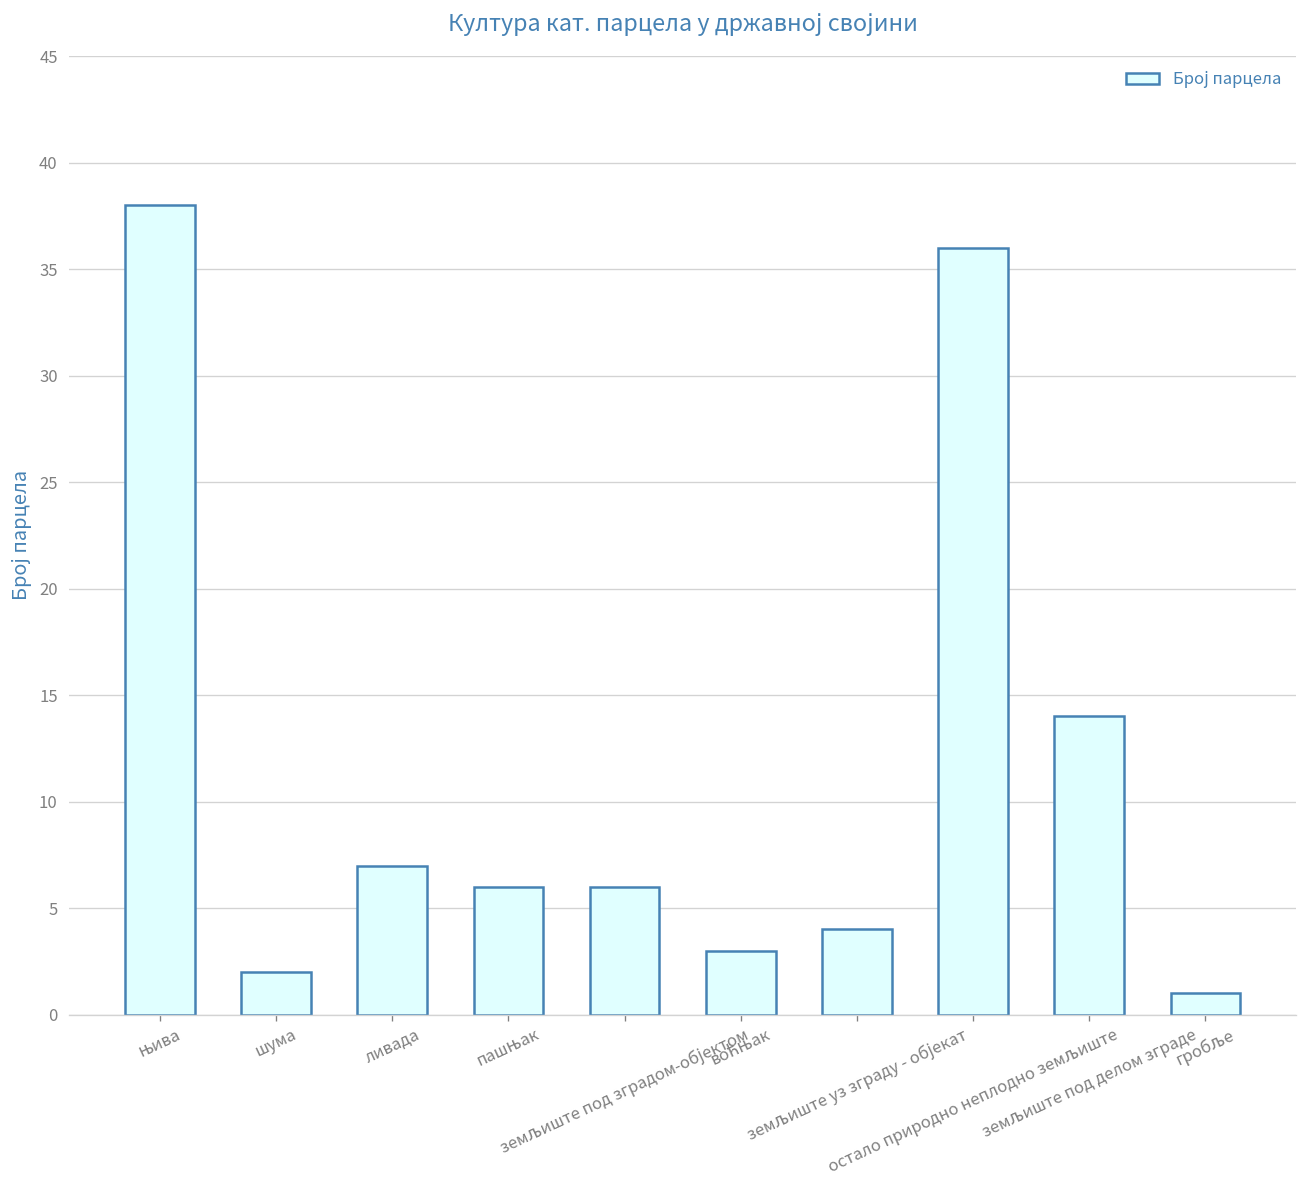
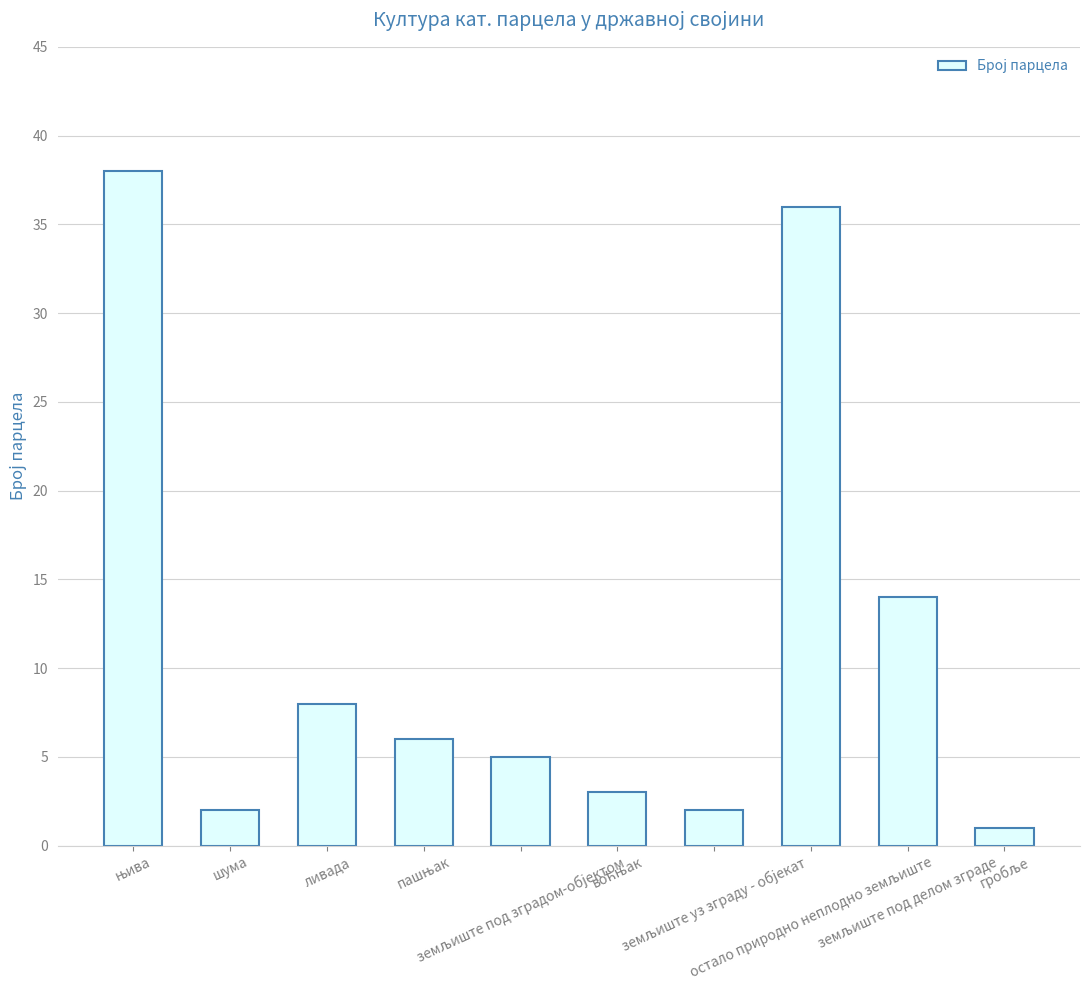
ливада: 7 -> 8
земљиште под зградом-објектом: 6 -> 5
земљиште уз зграду - објекат: 4 -> 2
